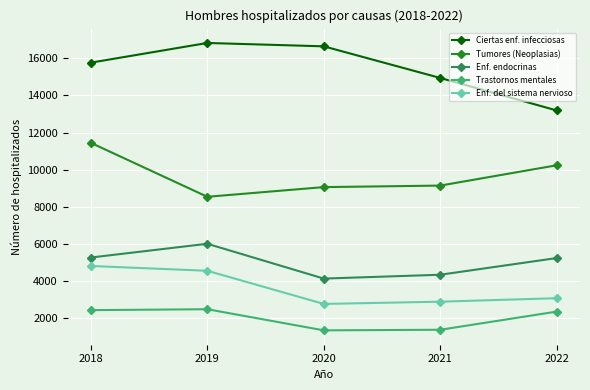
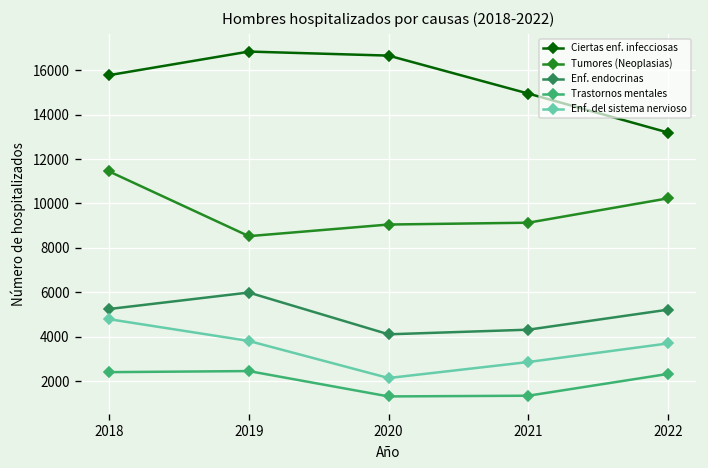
Enf. del sistema nervioso, 2019: 4500 -> 3800
Enf. del sistema nervioso, 2020: 2700 -> 2100
Enf. del sistema nervioso, 2022: 3100 -> 3700
